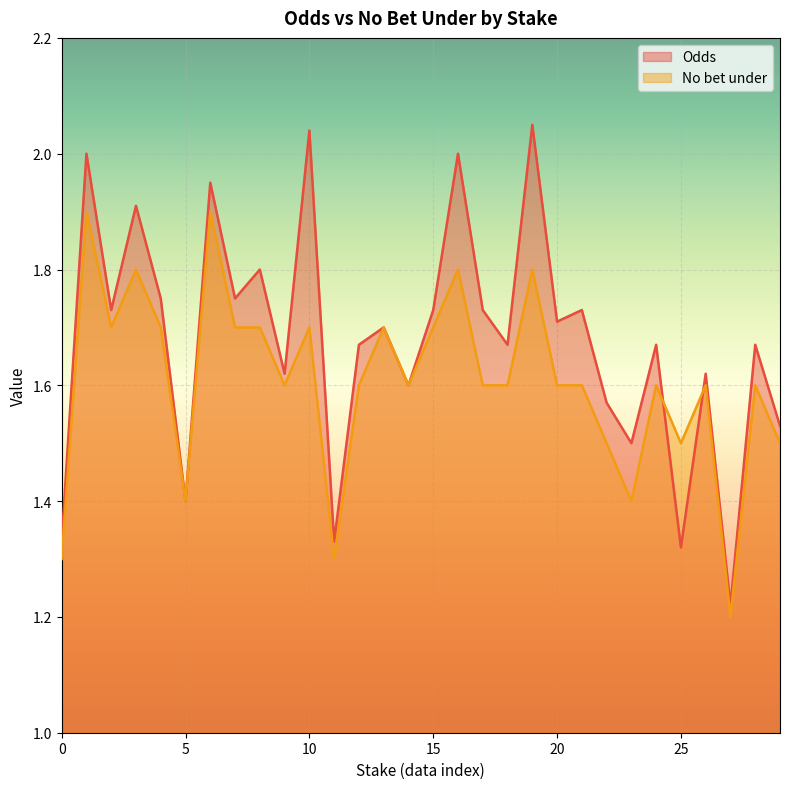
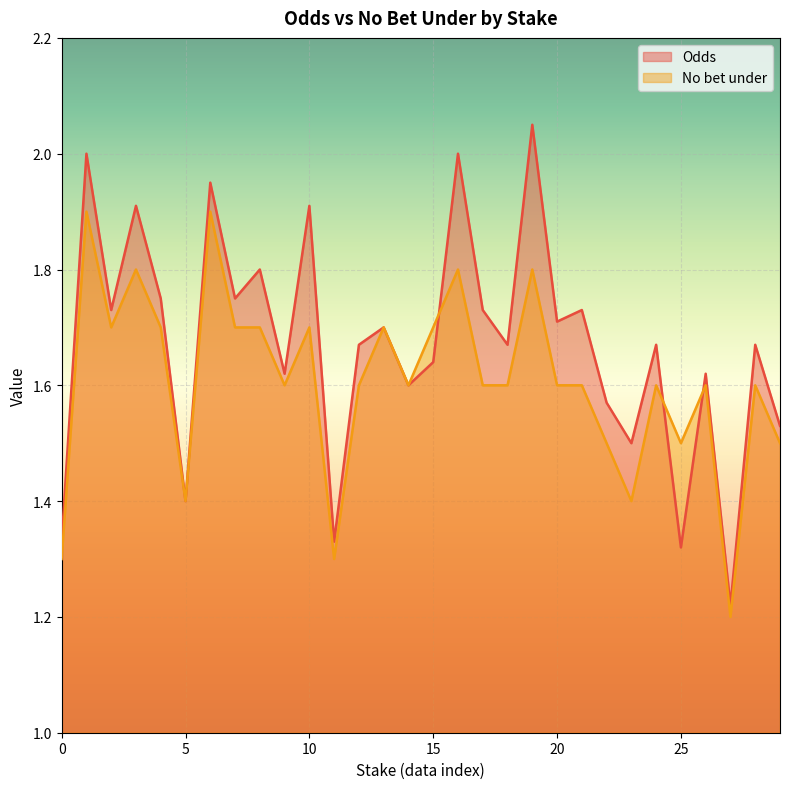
Odds, 10: 2.04 -> 1.91
Odds, 15: 1.73 -> 1.64
